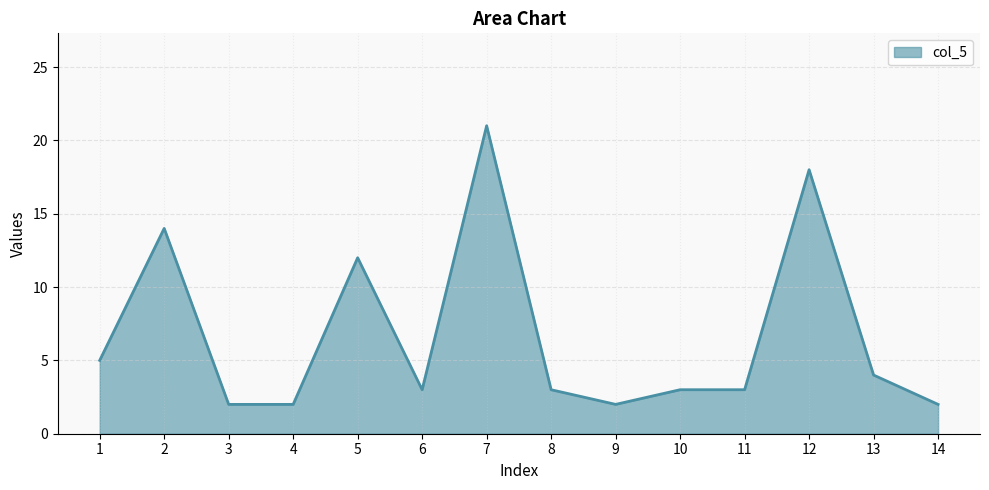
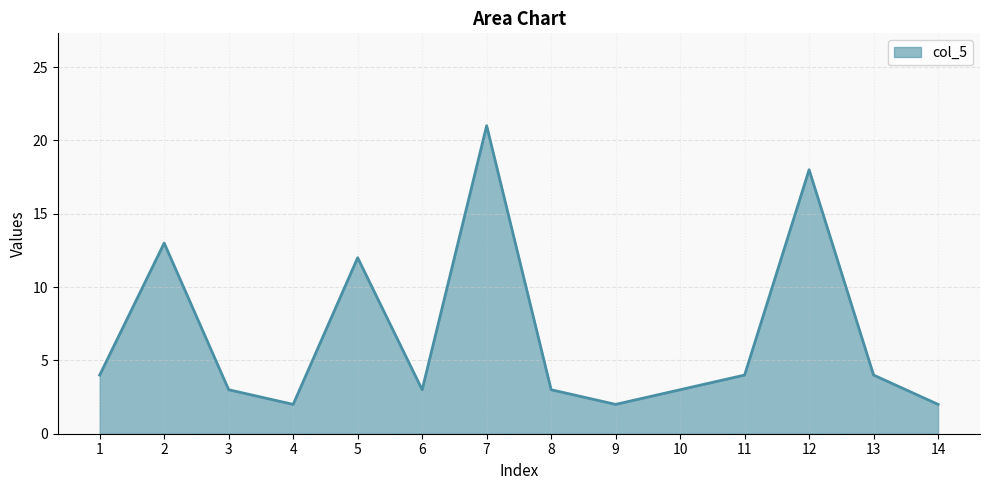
1: 5 -> 4
2: 14 -> 13
3: 2 -> 3
11: 3 -> 4
